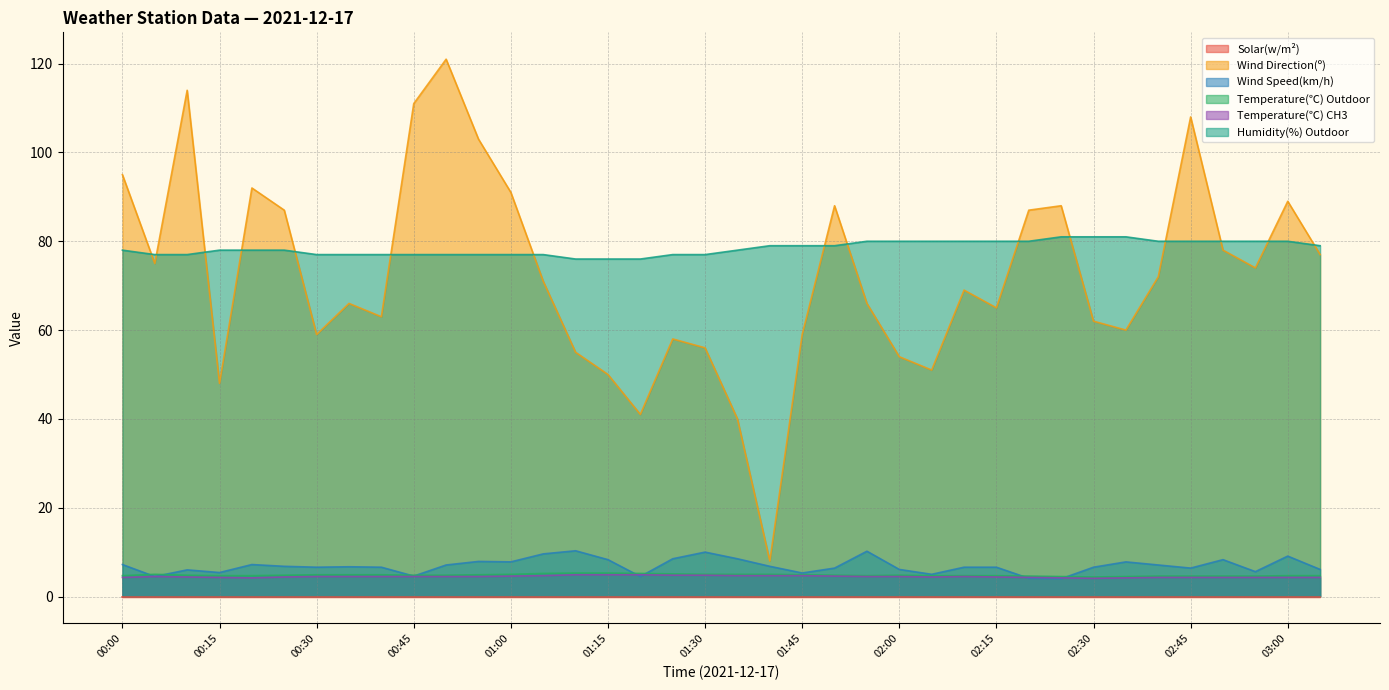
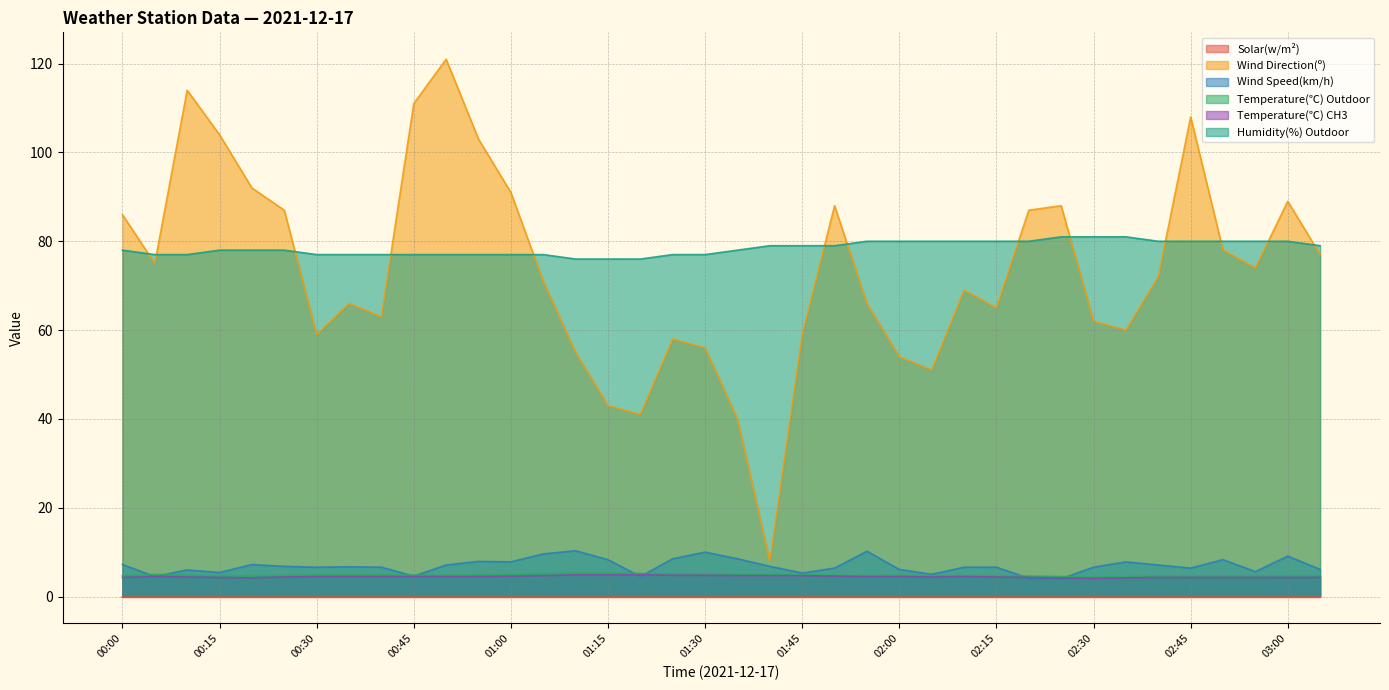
Wind Direction(º), 00:00: 95 -> 86
Wind Direction(º), 00:15: 48 -> 104
Wind Direction(º), 01:15: 50 -> 43
